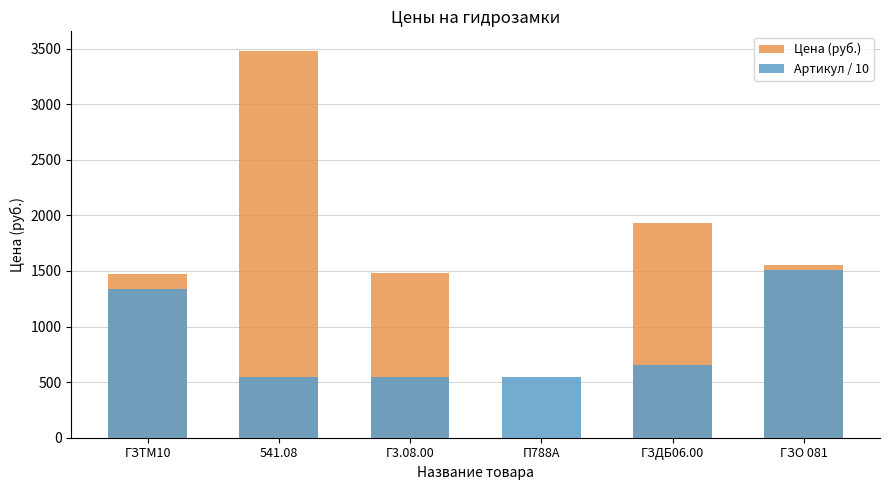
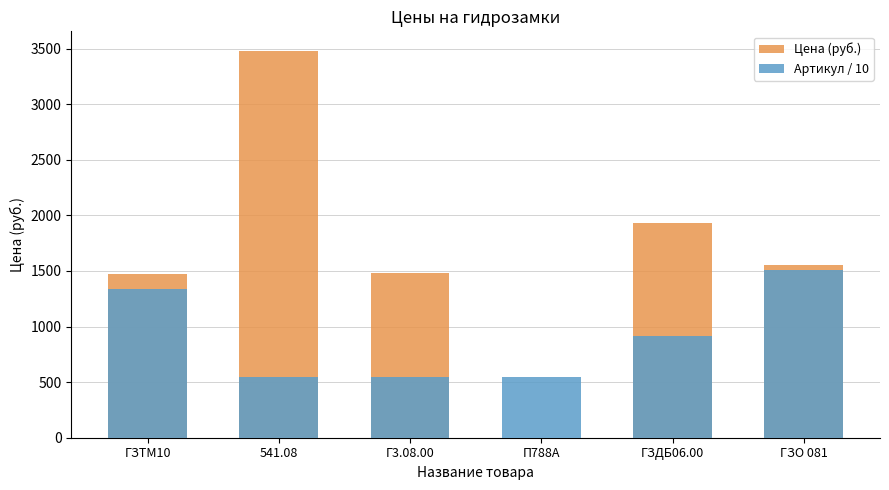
Артикул / 10, ГЗДБ06.00: 650 -> 920
